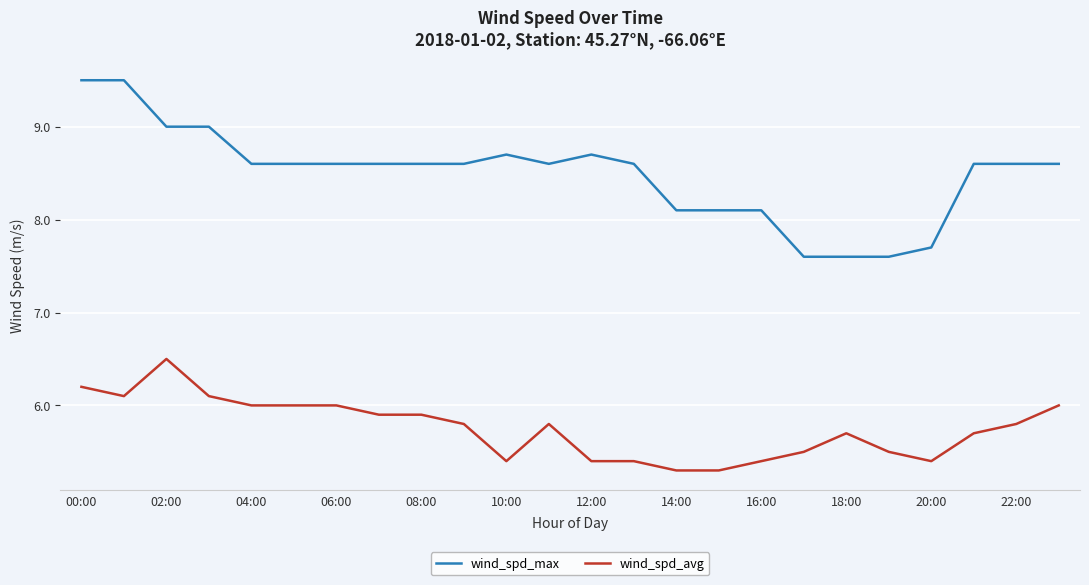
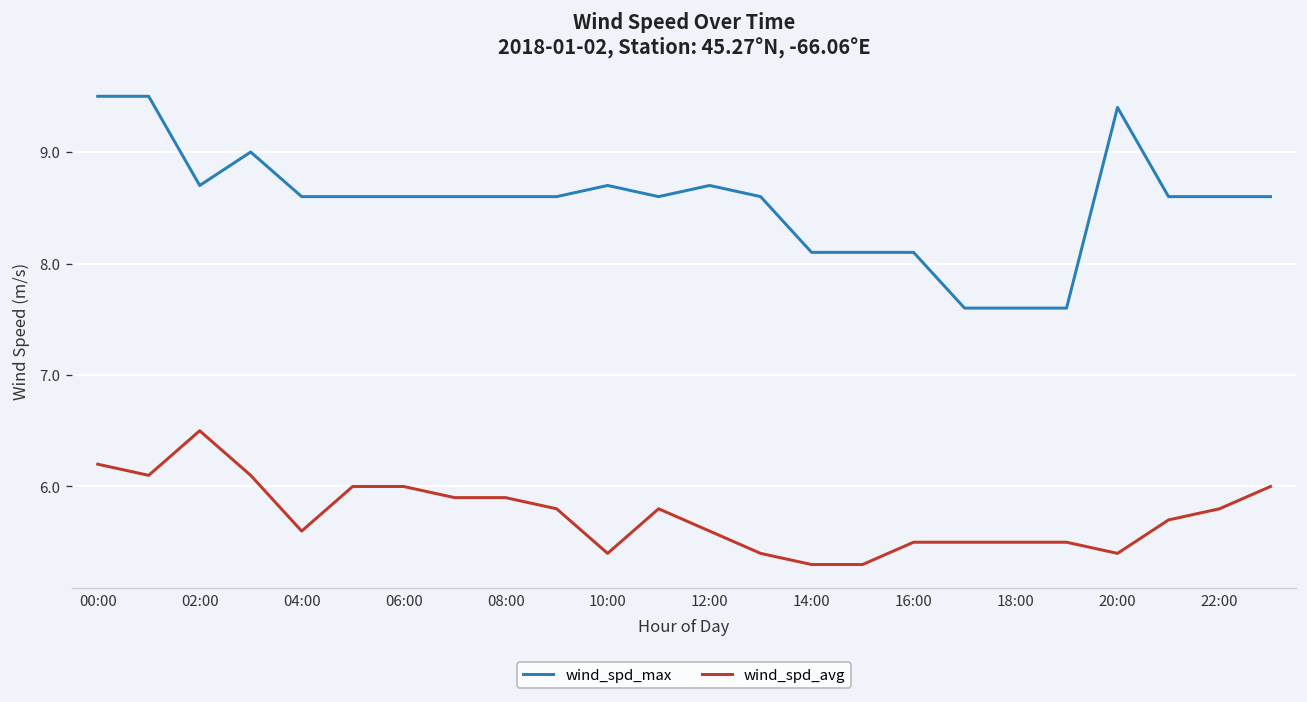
wind_spd_max, 02:00: 9.0 -> 8.7
wind_spd_avg, 04:00: 6.0 -> 5.6
wind_spd_avg, 12:00: 5.4 -> 5.6
wind_spd_avg, 16:00: 5.4 -> 5.5
wind_spd_avg, 18:00: 5.7 -> 5.5
wind_spd_max, 20:00: 7.7 -> 9.4
